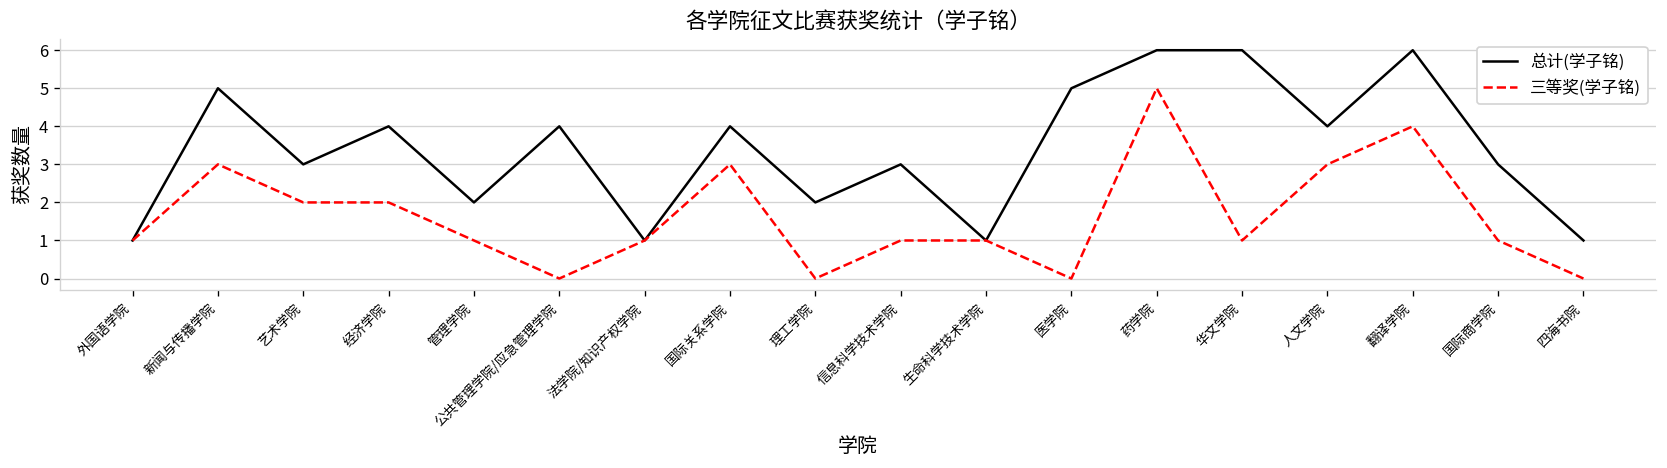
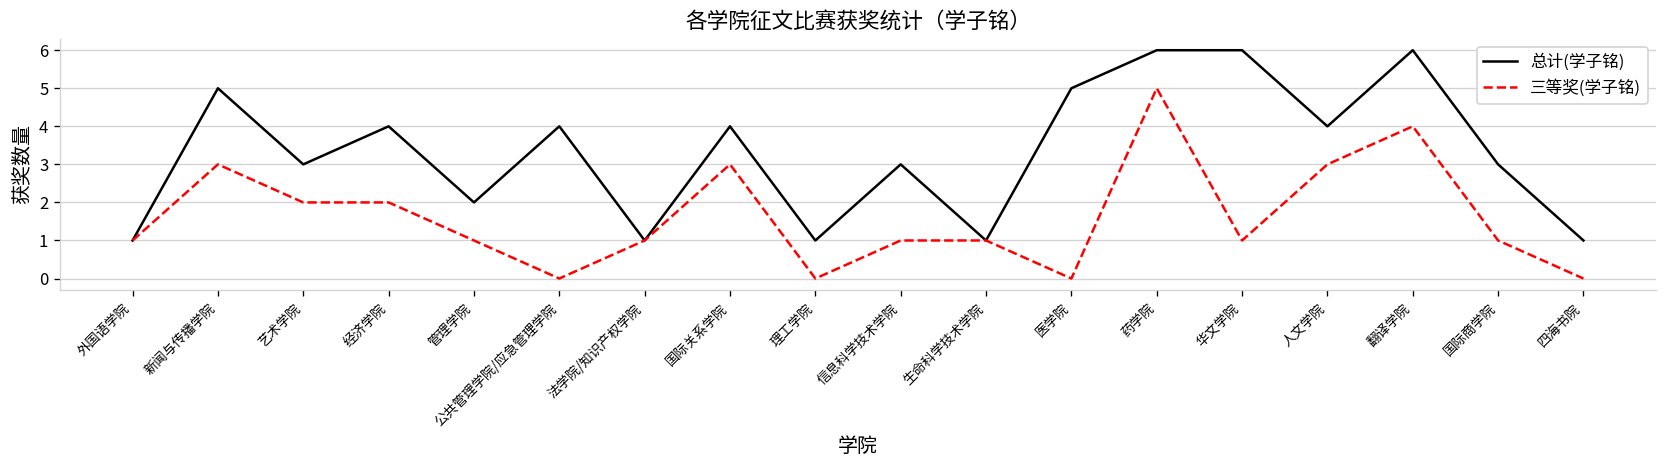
总计(学子铭), 理工学院: 2 -> 1
